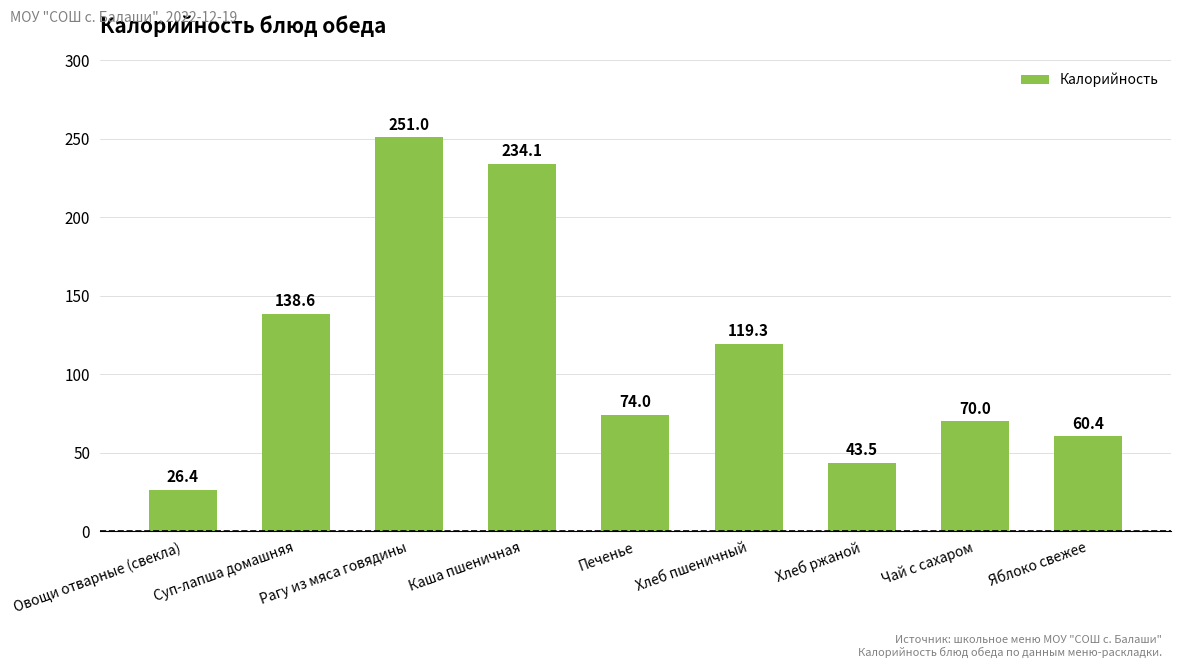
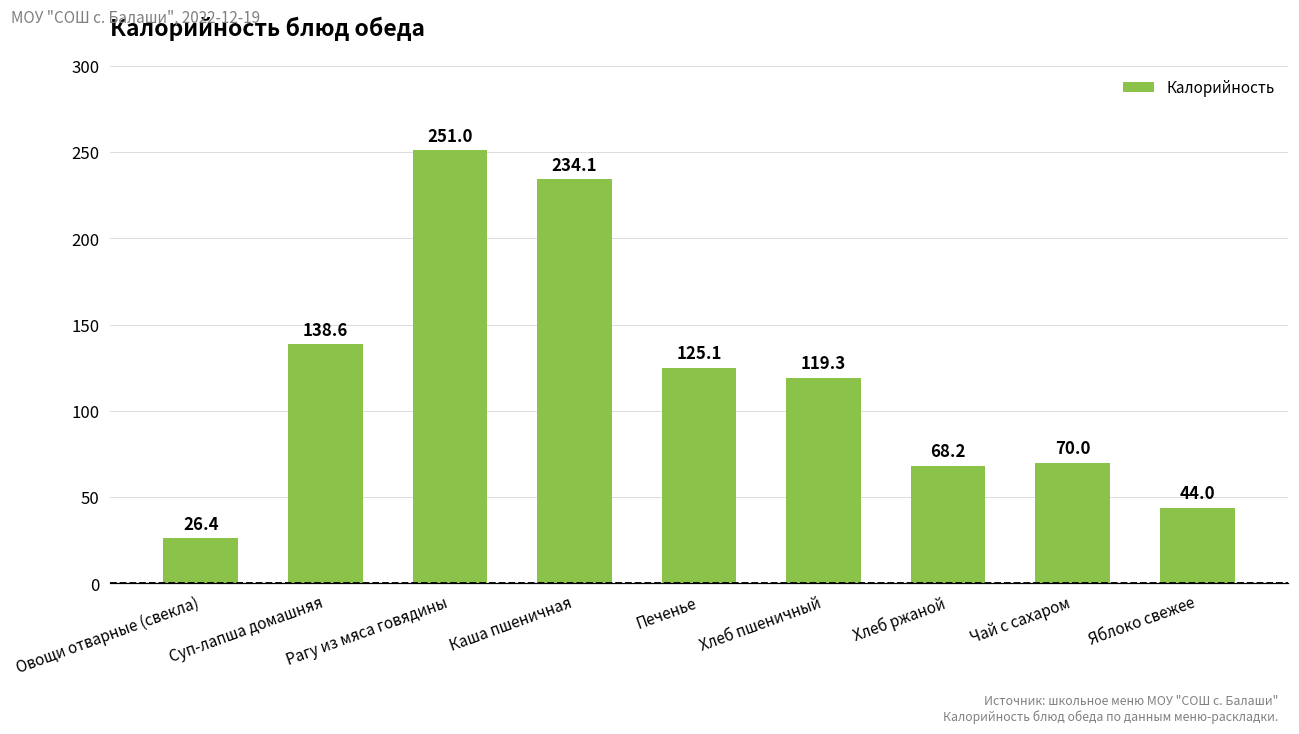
Печенье: 74.0 -> 125.1
Хлеб ржаной: 43.5 -> 68.2
Яблоко свежее: 60.4 -> 44.0
